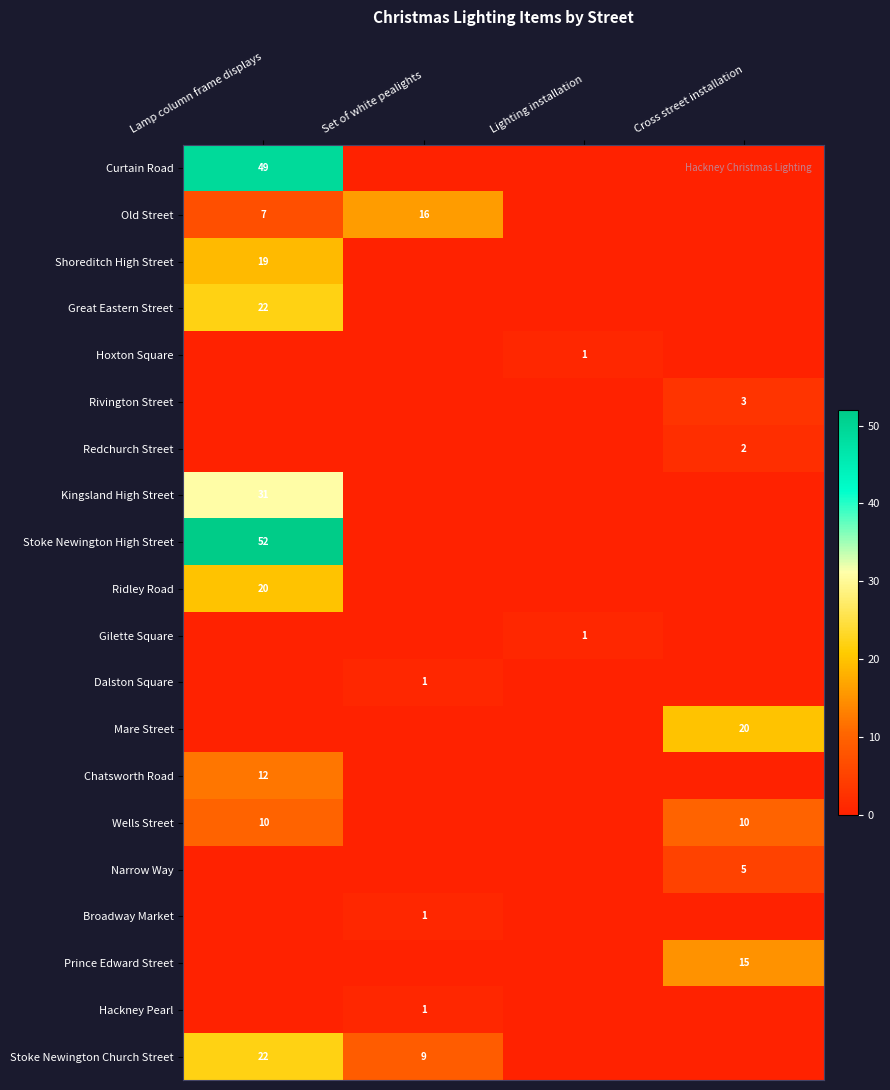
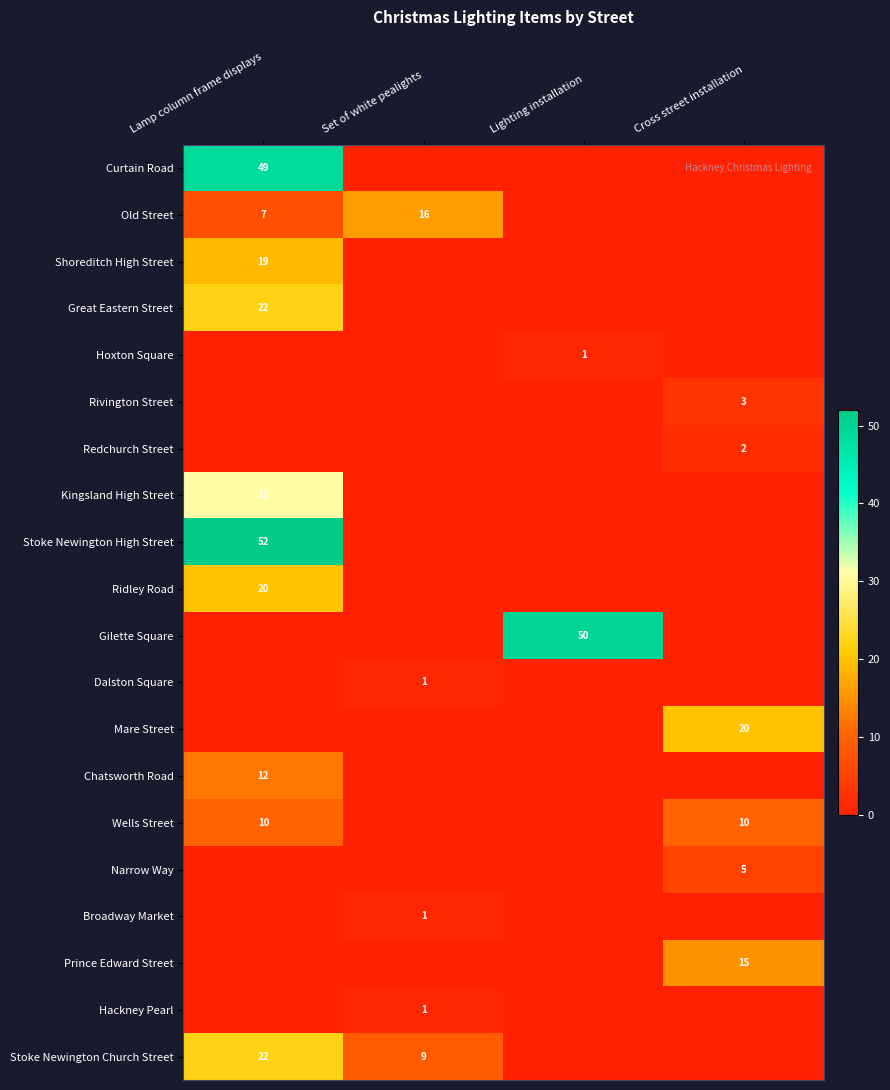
Gilette Square, Lighting installation: 1 -> 50
